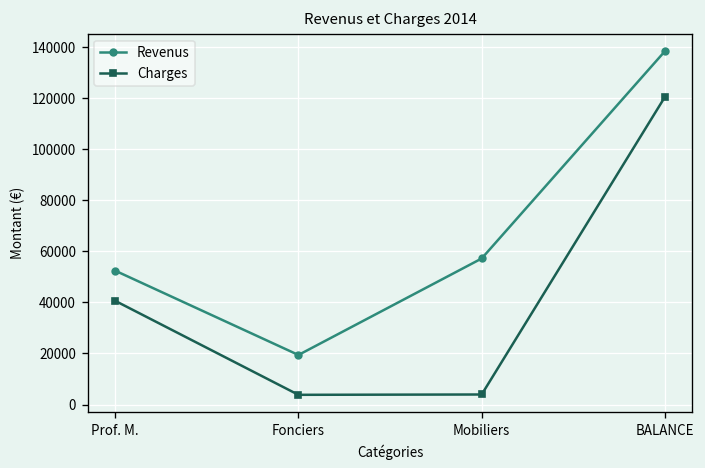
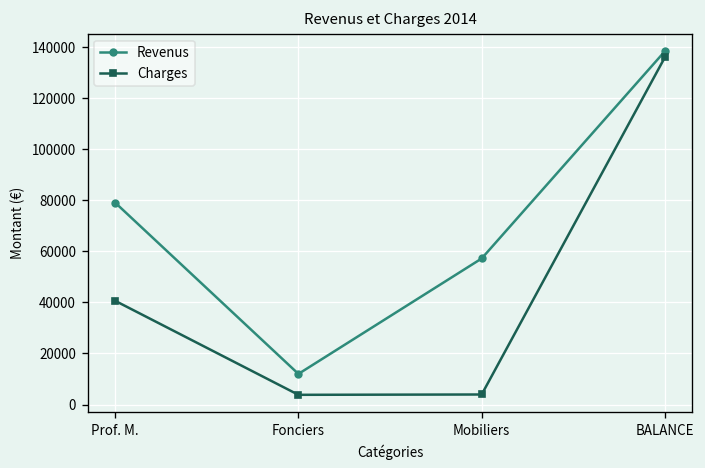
Revenus, Prof. M.: 52000 -> 79000
Revenus, Fonciers: 19000 -> 12000
Charges, BALANCE: 121000 -> 136000
